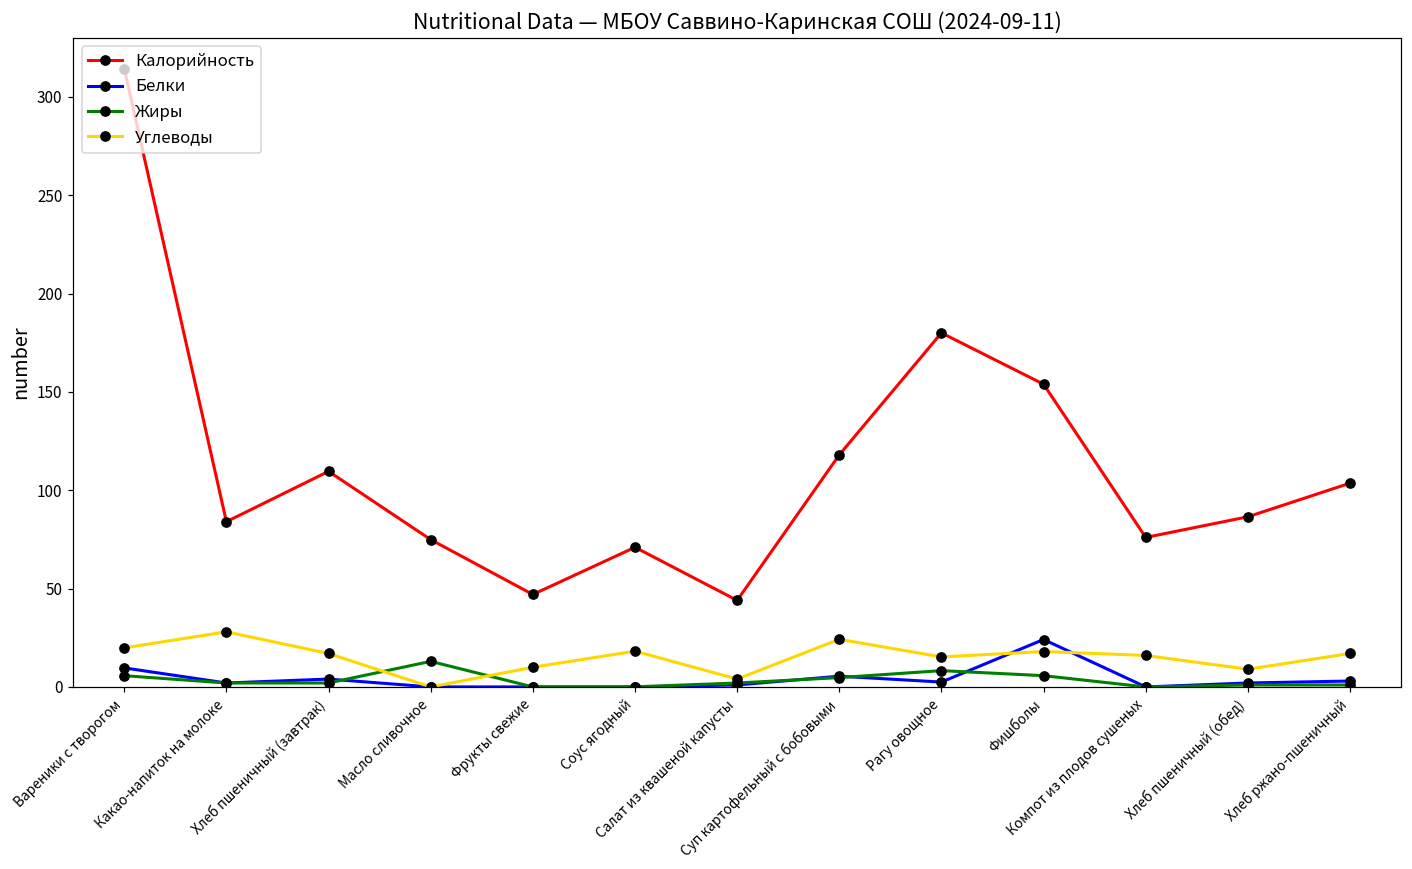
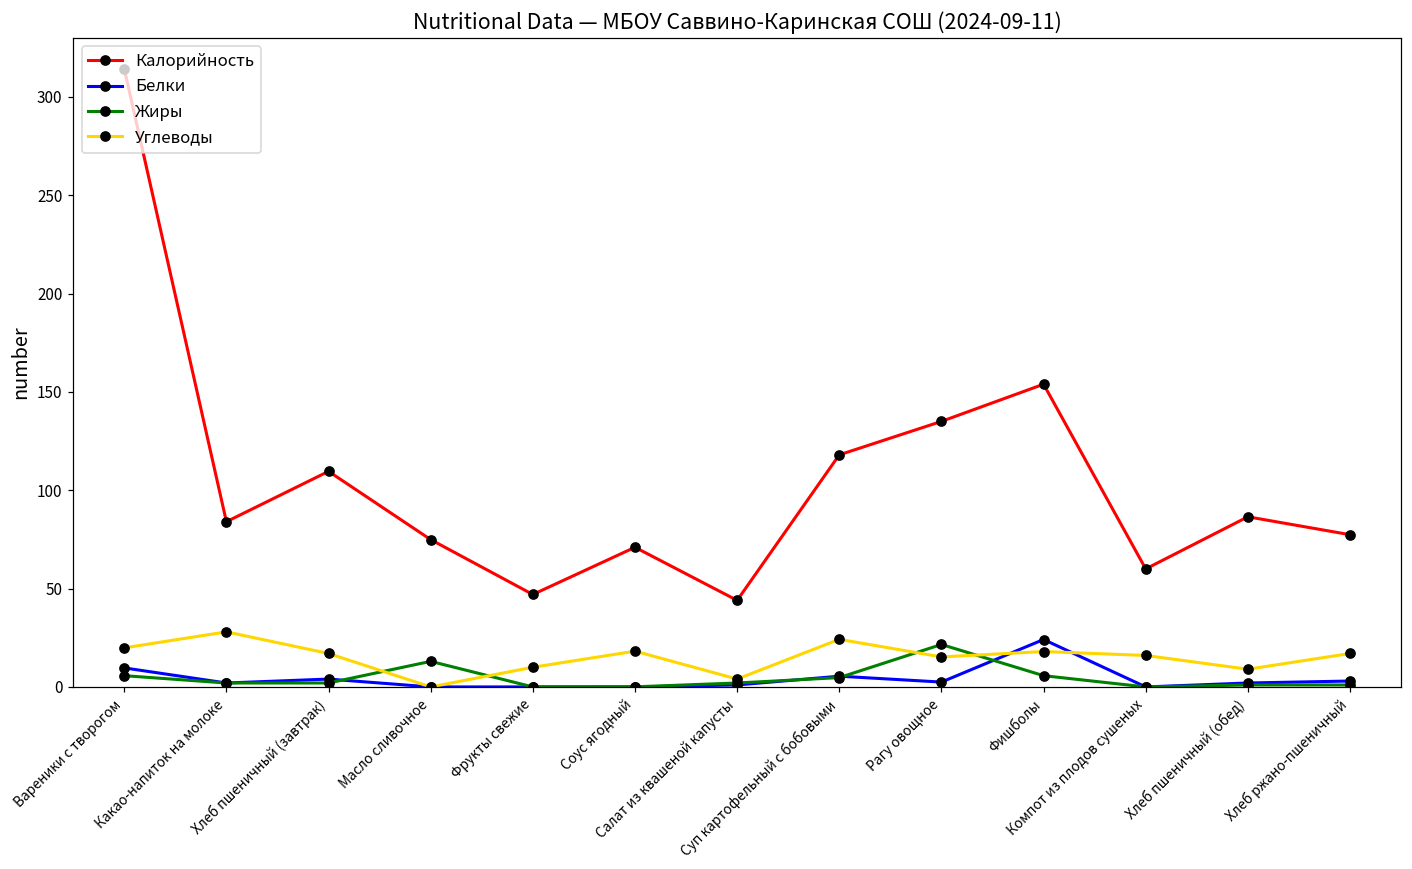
Калорийность, Рагу овощное: 180 -> 135
Жиры, Рагу овощное: 8 -> 22
Калорийность, Компот из плодов сушеных: 76 -> 60
Калорийность, Хлеб ржано-пшеничный: 104 -> 77
